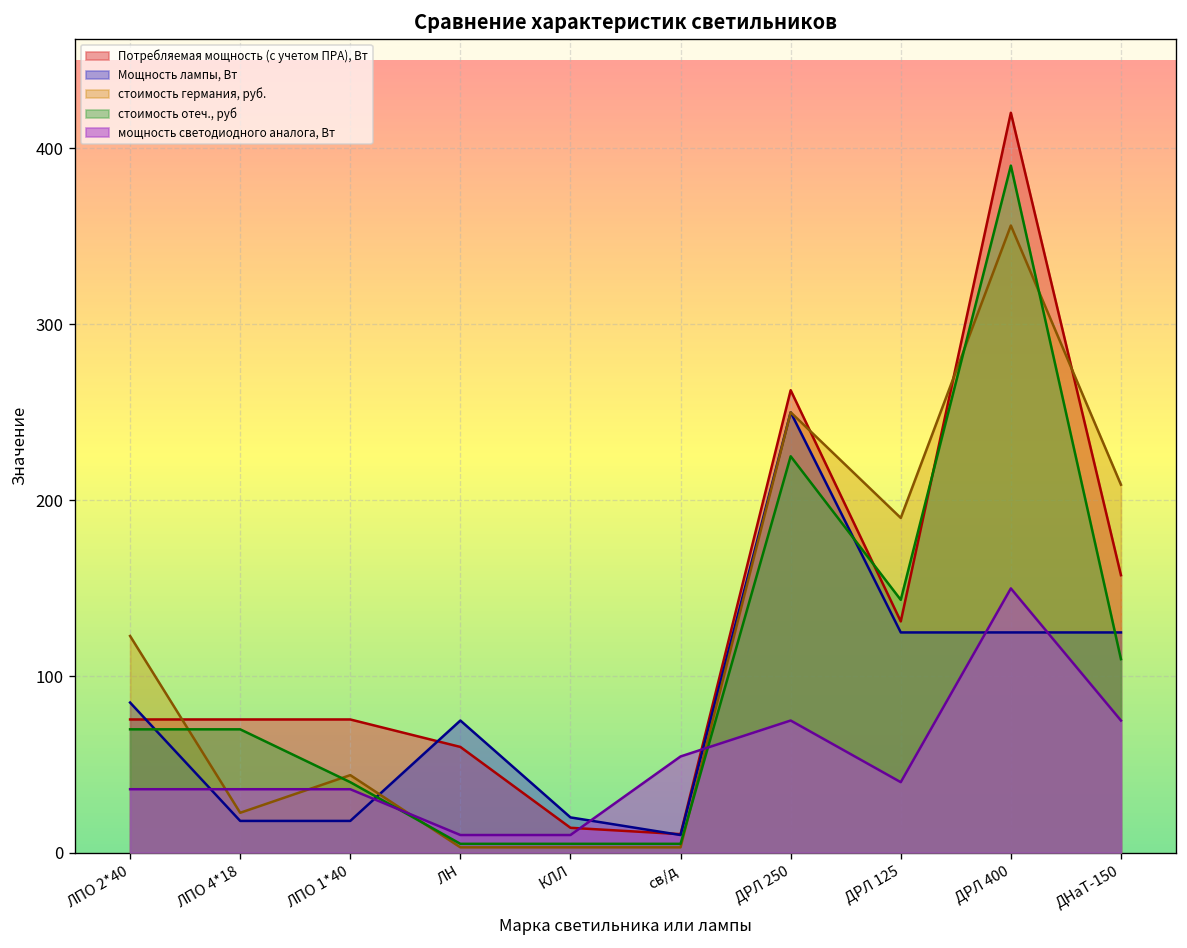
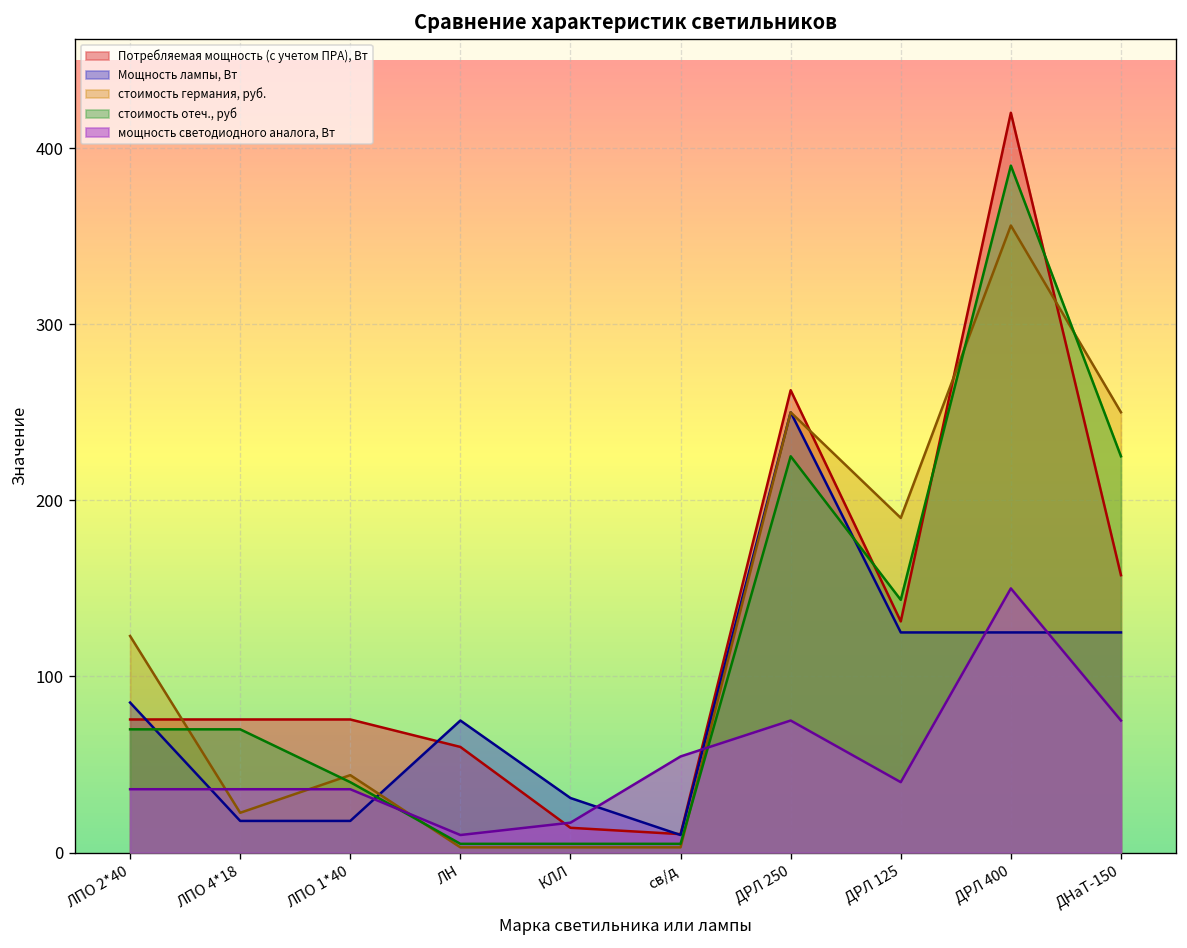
Мощность лампы, Вт, КЛЛ: 20 -> 31
мощность светодиодного аналога, Вт, КЛЛ: 10 -> 17
стоимость германия, руб., ДНаТ-150: 209 -> 250
стоимость отеч., руб, ДНаТ-150: 110 -> 225
